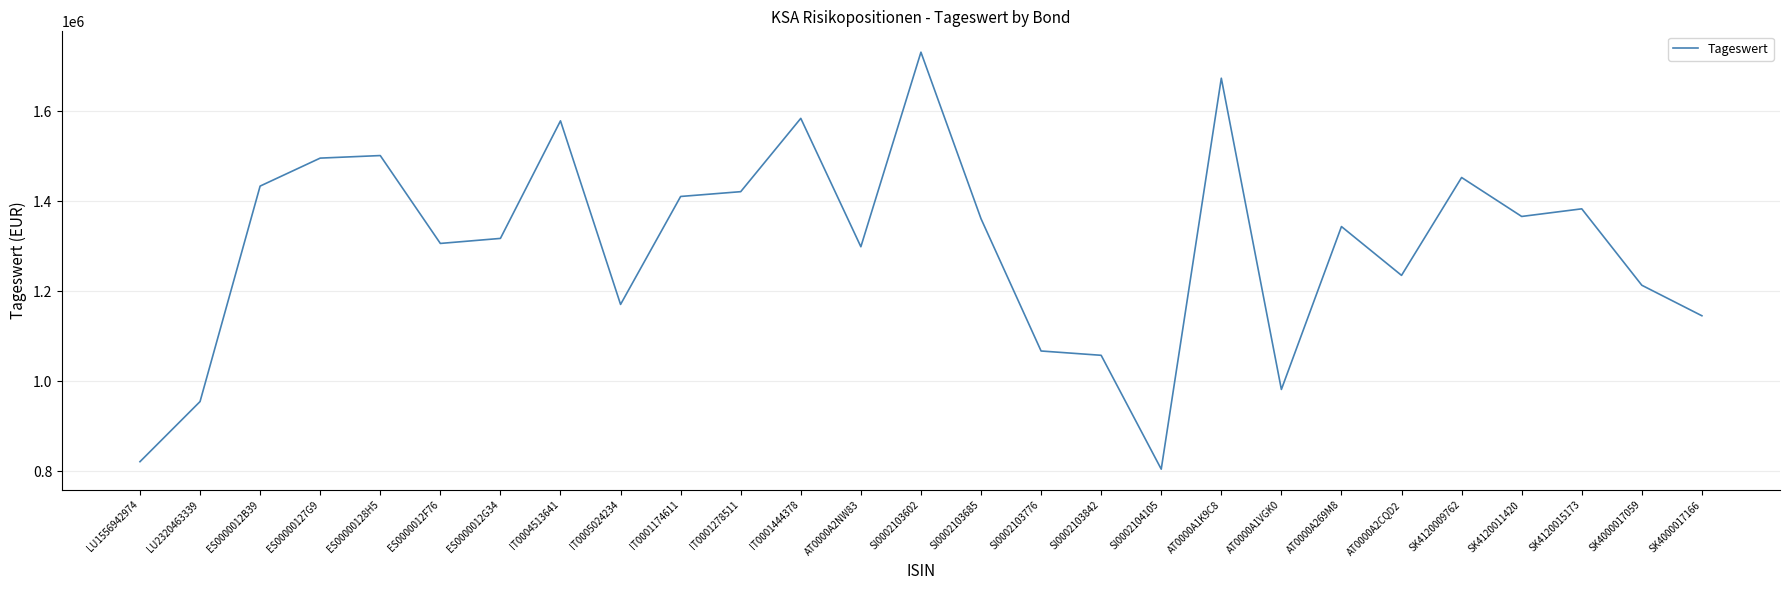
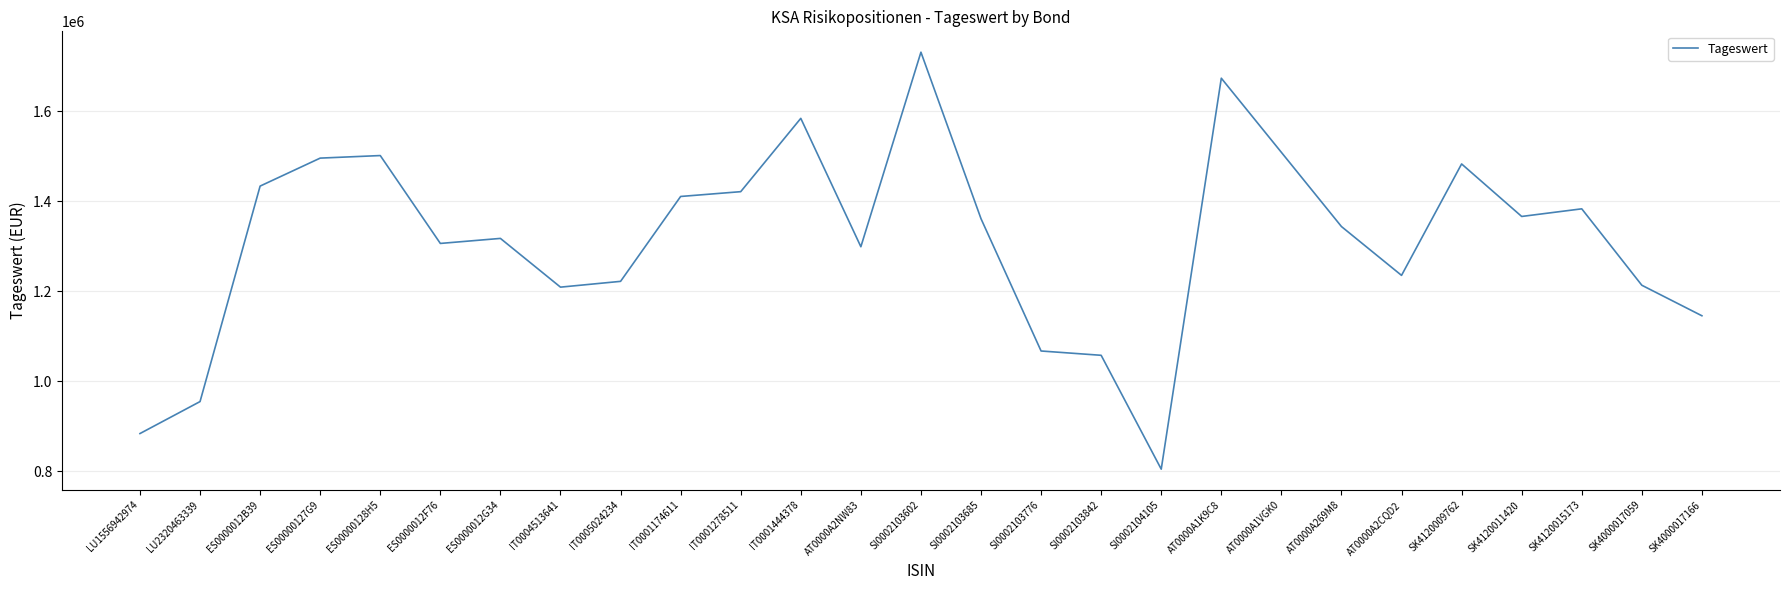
LU1556942974: 820000 -> 880000
IT0004513641: 1580000 -> 1210000
IT0005024234: 1170000 -> 1220000
AT0000A1VGK0: 980000 -> 1510000
SK4120009762: 1450000 -> 1480000
